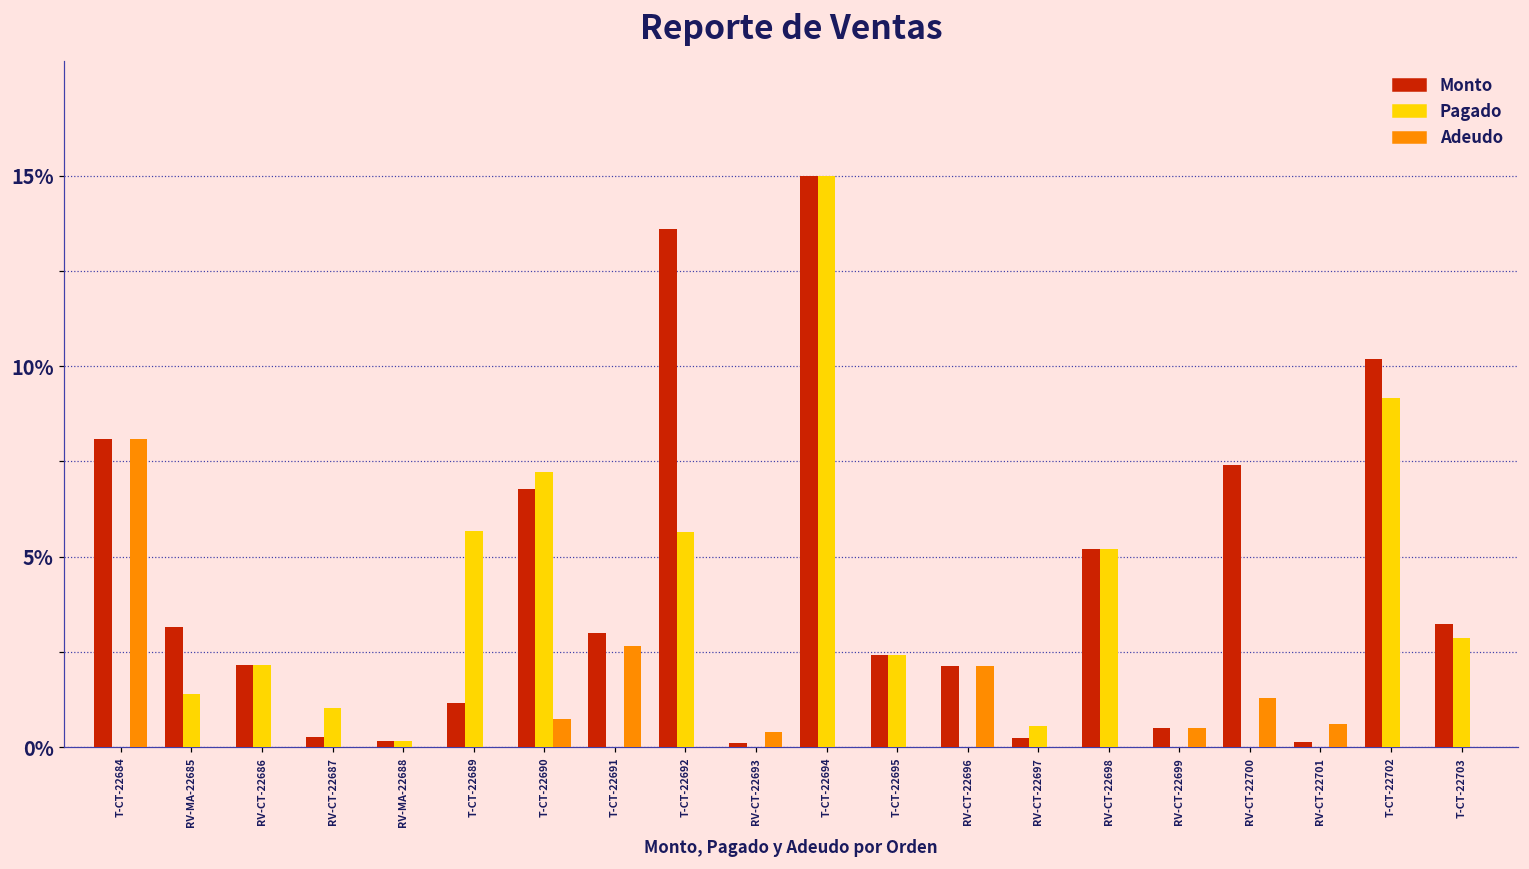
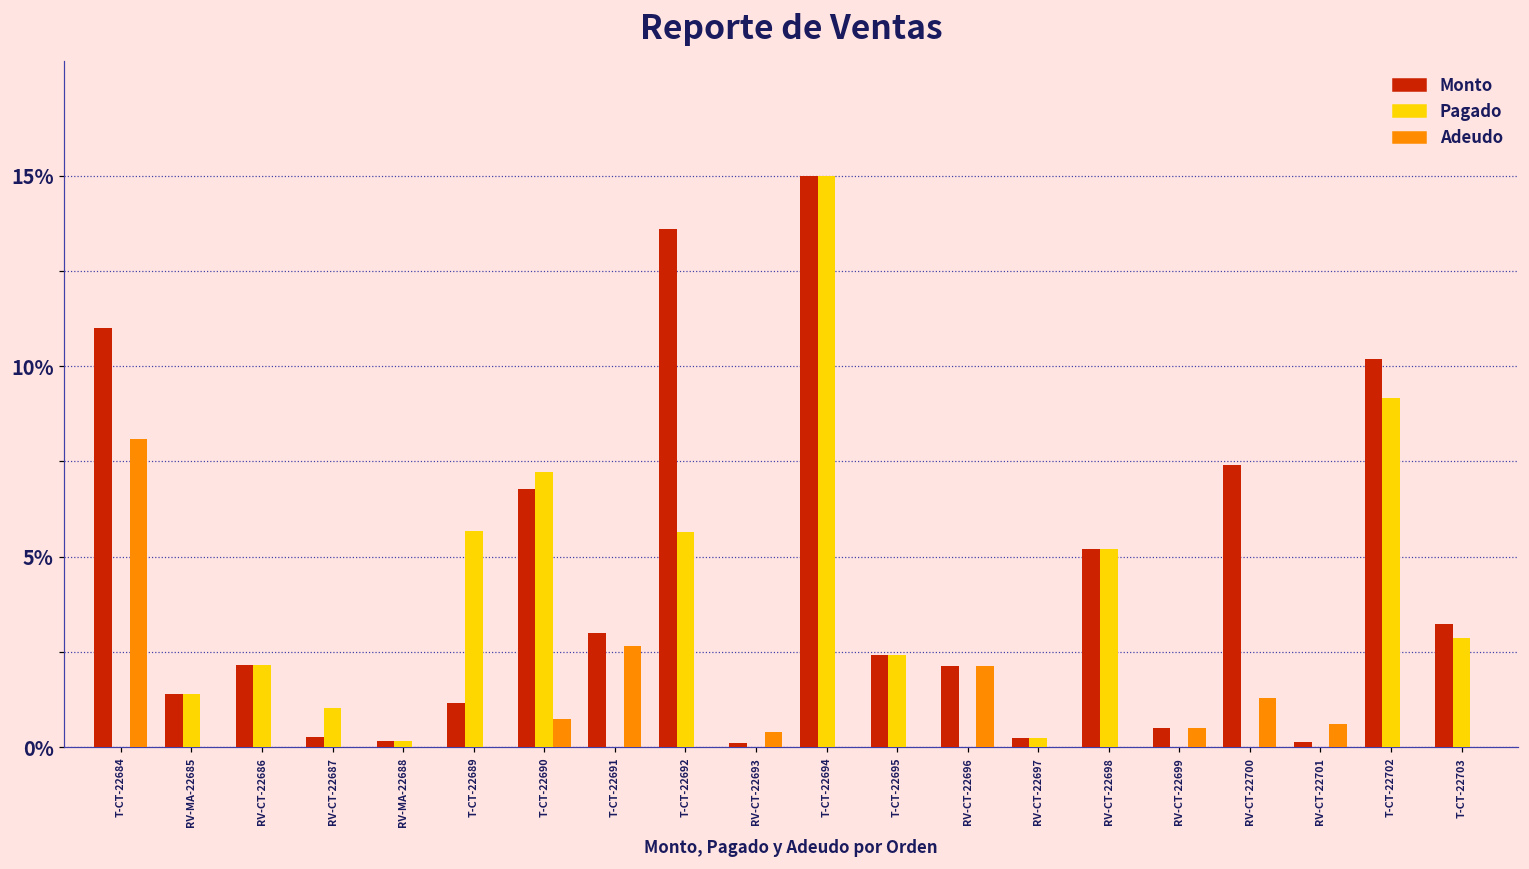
Monto, T-CT-22684: 8.1% -> 11.0%
Monto, RV-MA-22685: 3.2% -> 1.4%
Pagado, RV-CT-22697: 0.5% -> 0.2%
